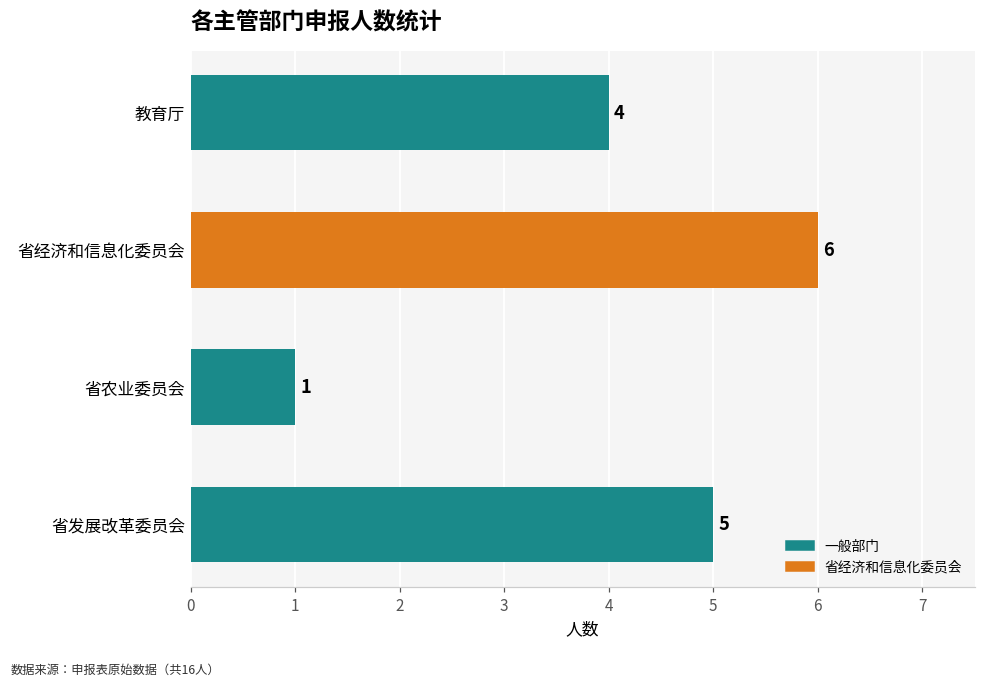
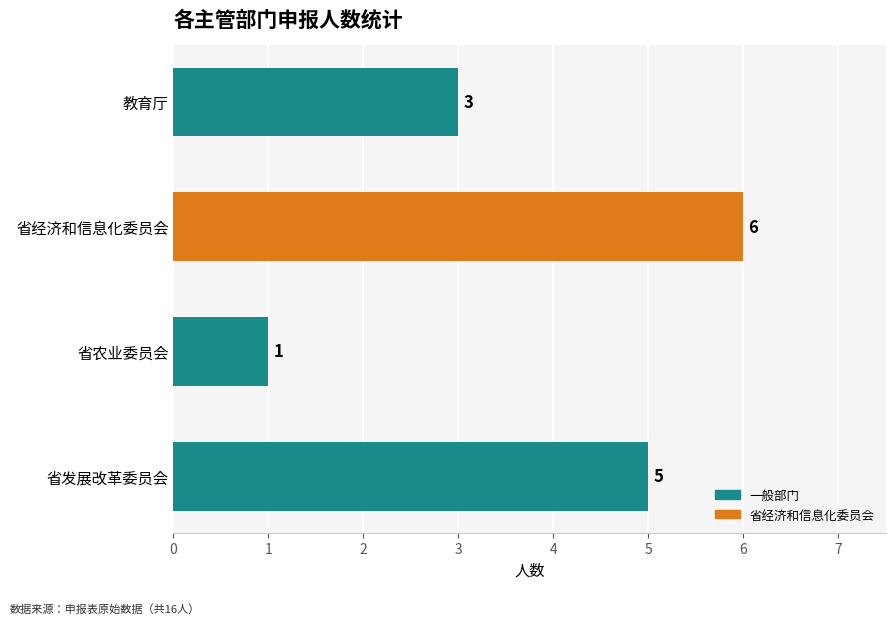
教育厅: 4 -> 3
